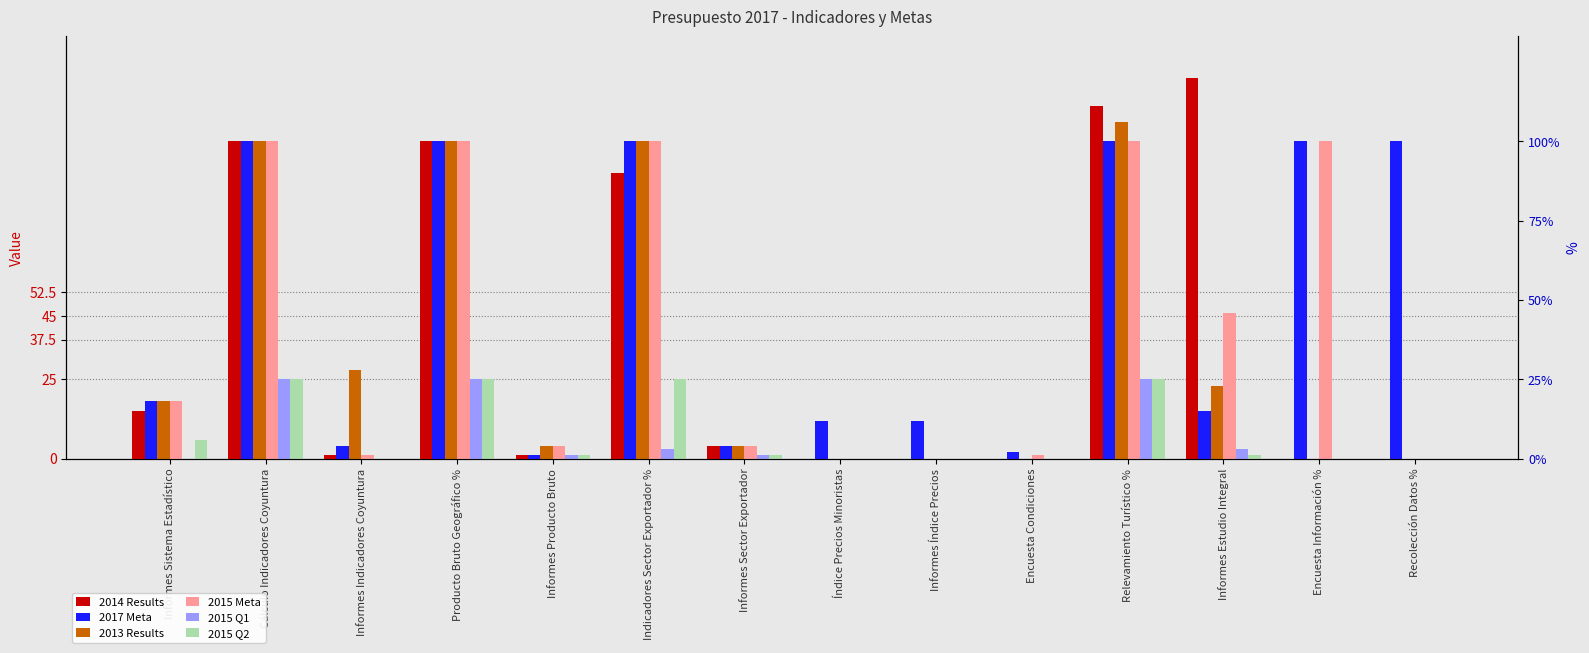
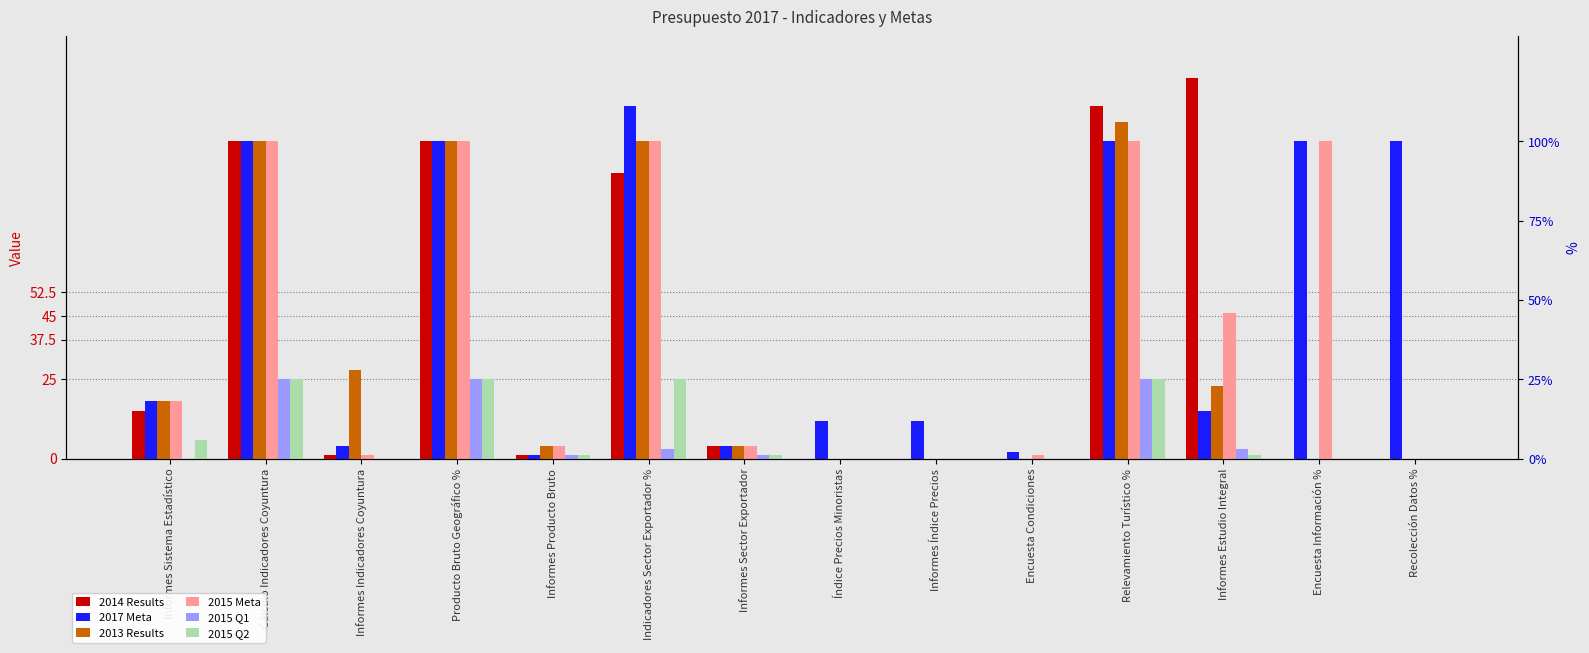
2017 Meta, Indicadores Sector Exportador %: 100 -> 111
